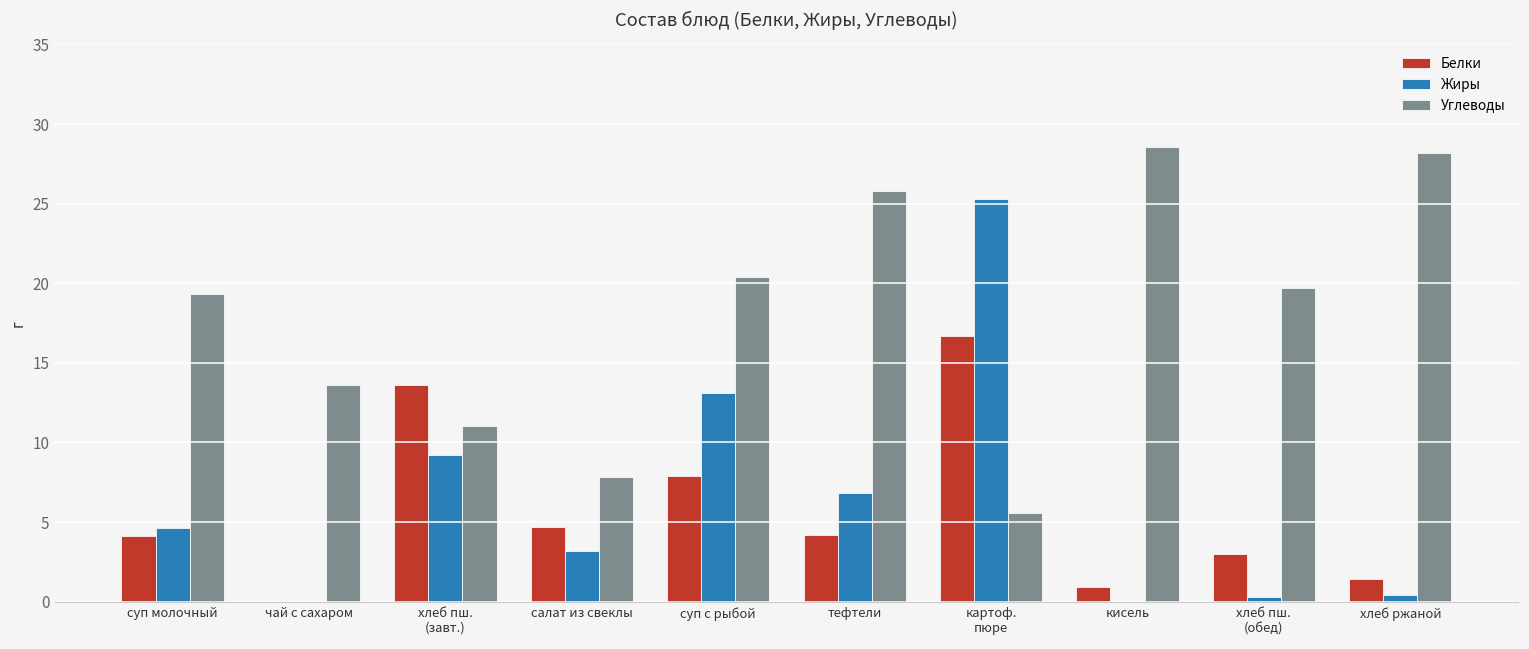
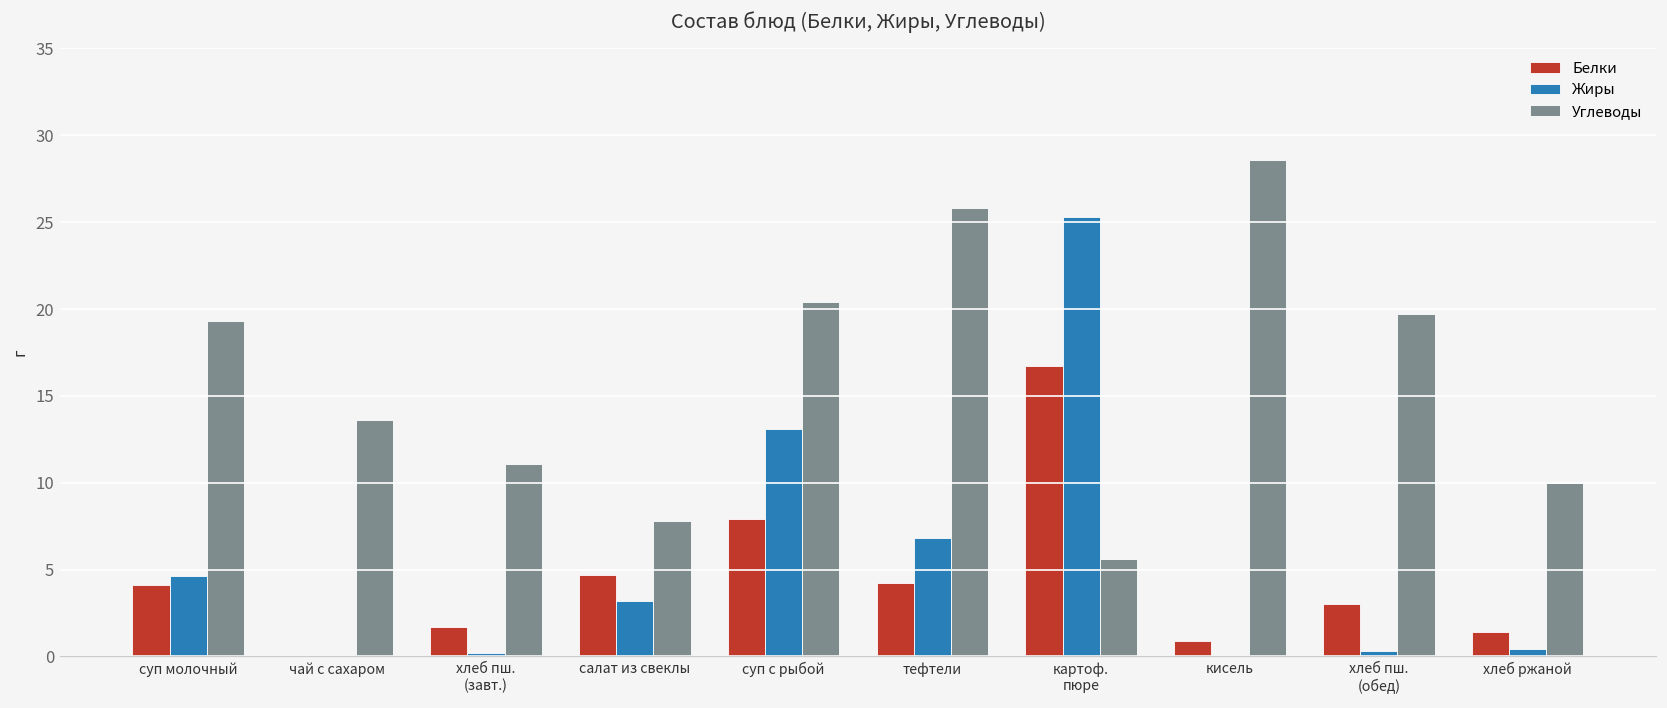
Белки, хлеб пш. (завт.): 13.6 -> 1.7
Жиры, хлеб пш. (завт.): 9.2 -> 0.2
Углеводы, хлеб ржаной: 28.2 -> 10.0
